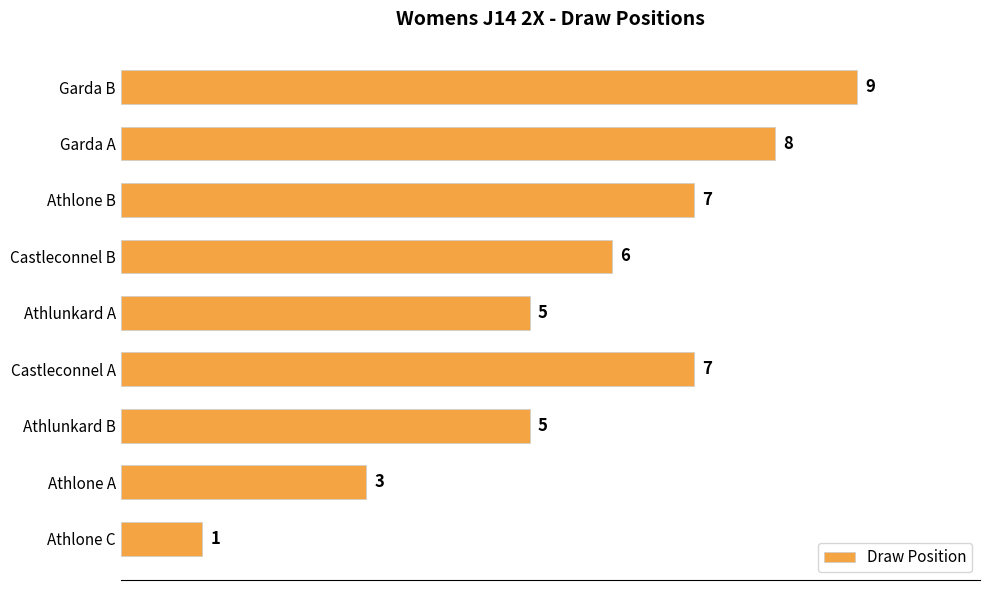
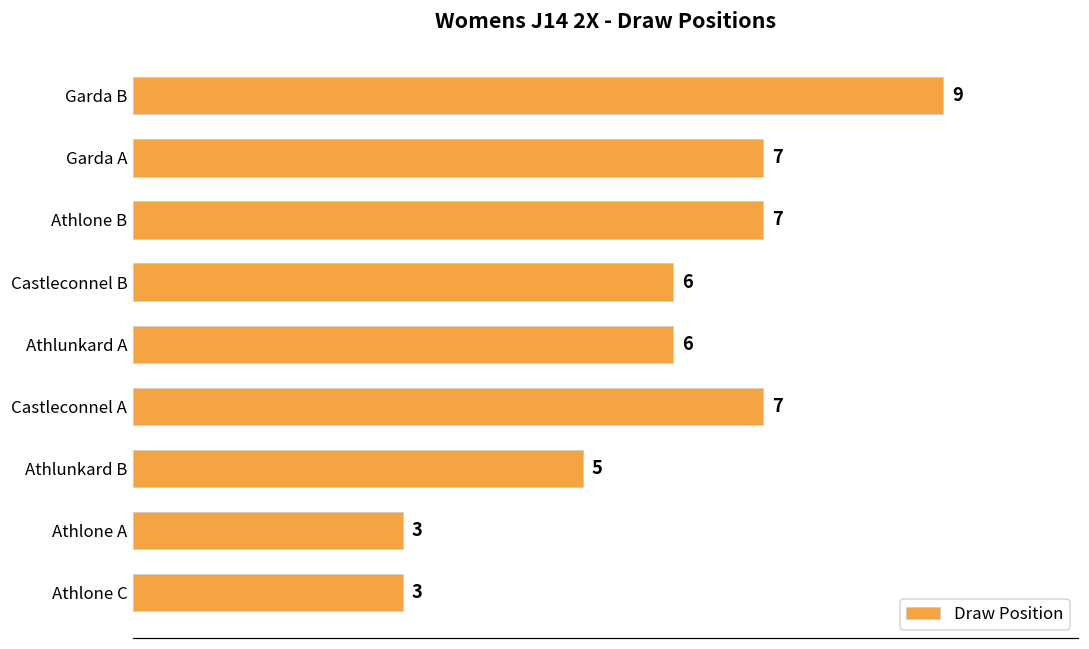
Garda A: 8 -> 7
Athlunkard A: 5 -> 6
Athlone C: 1 -> 3
